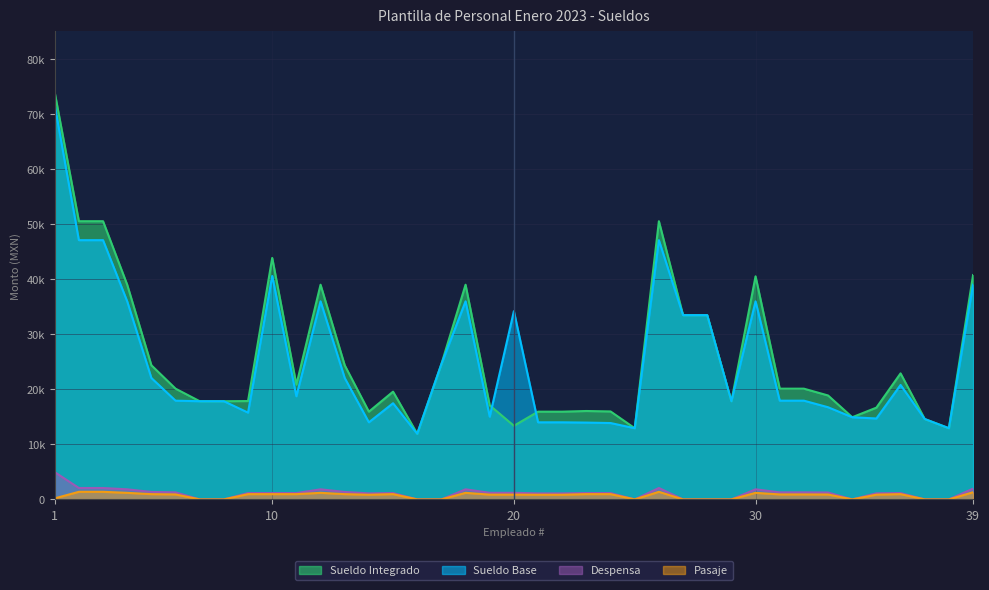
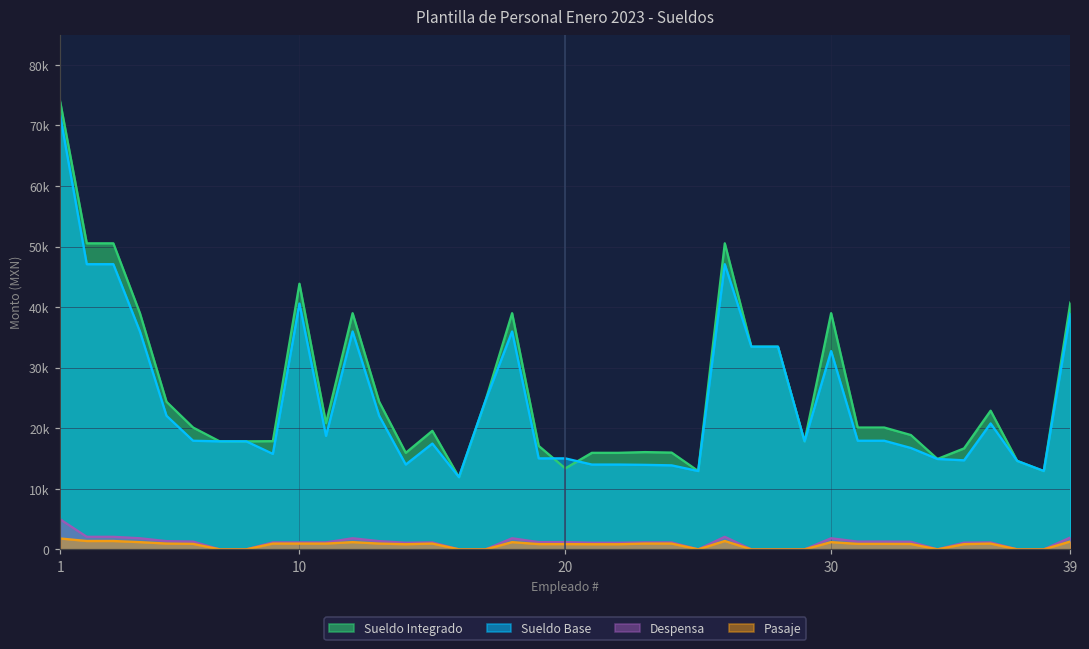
Pasaje, 1: 0 -> 2000
Sueldo Base, 20: 34000 -> 15000
Sueldo Integrado, 30: 41000 -> 39000
Sueldo Base, 30: 36000 -> 33000
